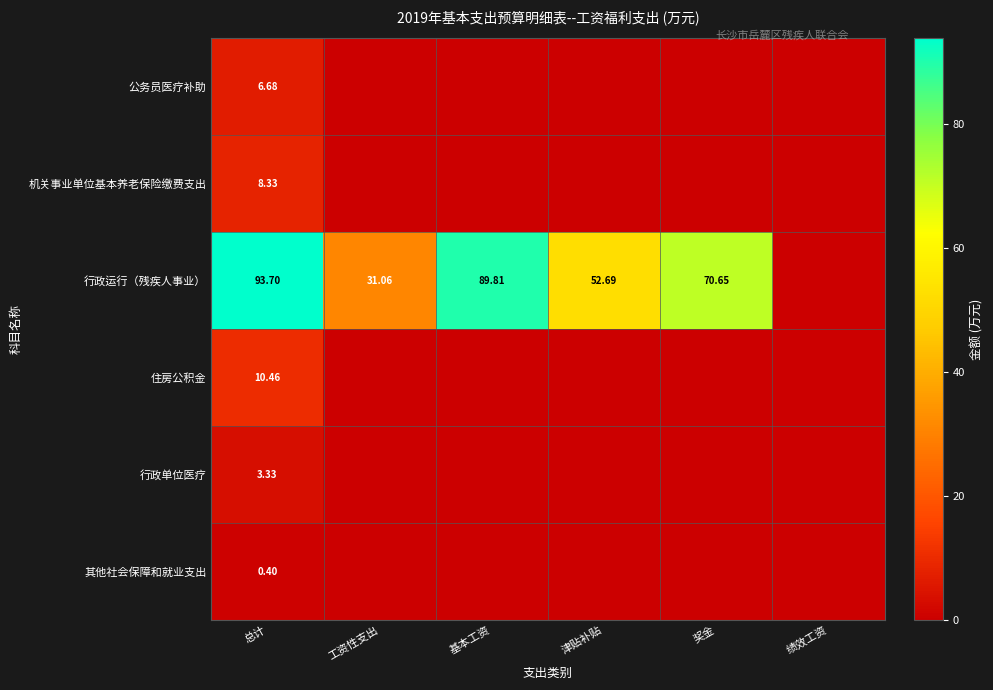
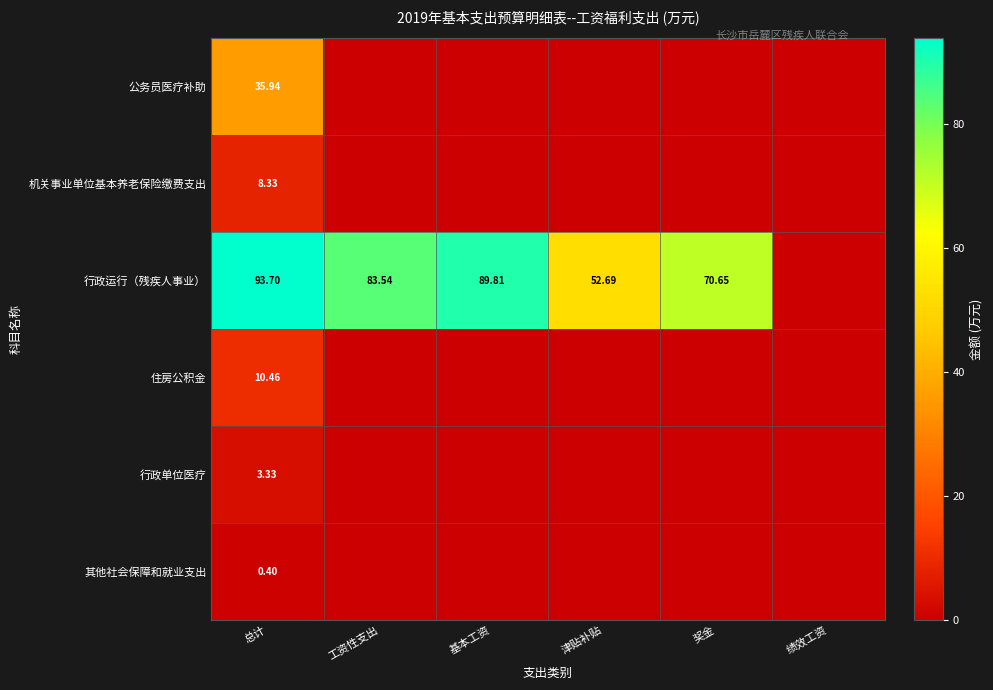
公务员医疗补助, 总计: 6.68 -> 35.94
行政运行（残疾人事业）, 工资性支出: 31.06 -> 83.54
